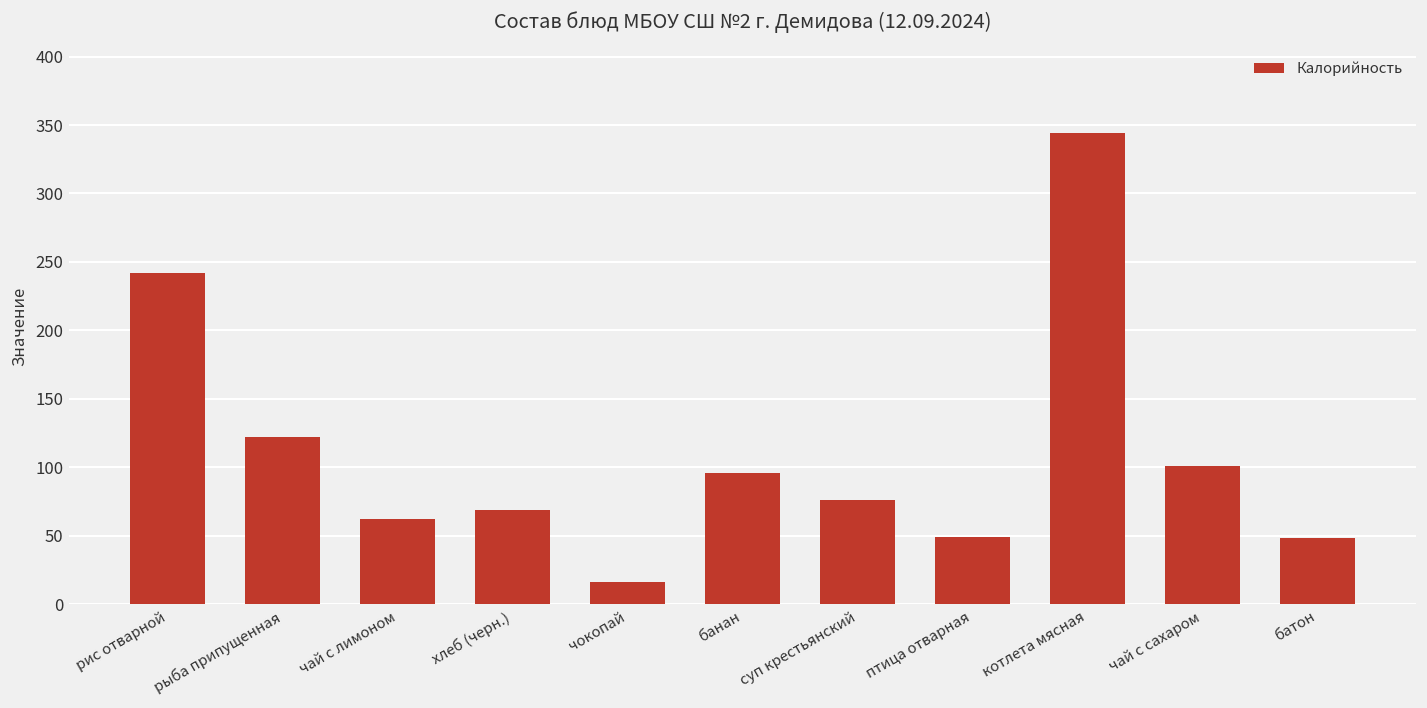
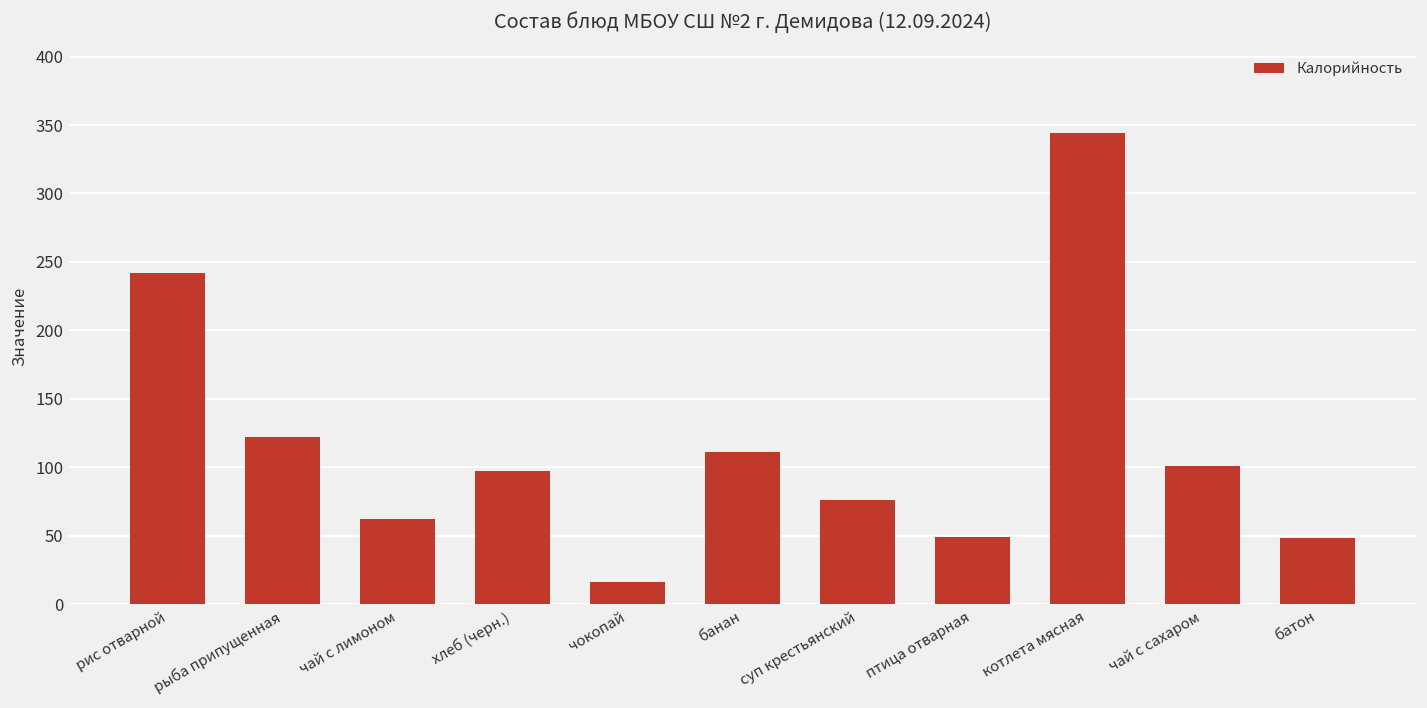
хлеб (черн.): 69 -> 97
банан: 96 -> 111
